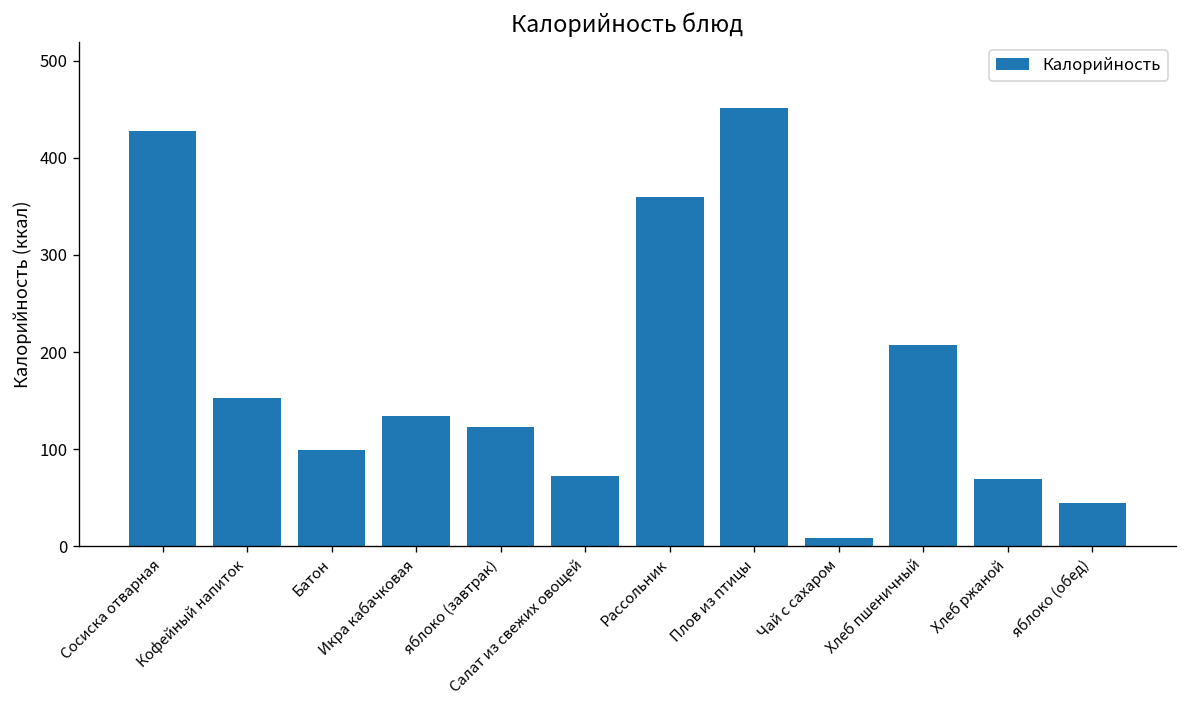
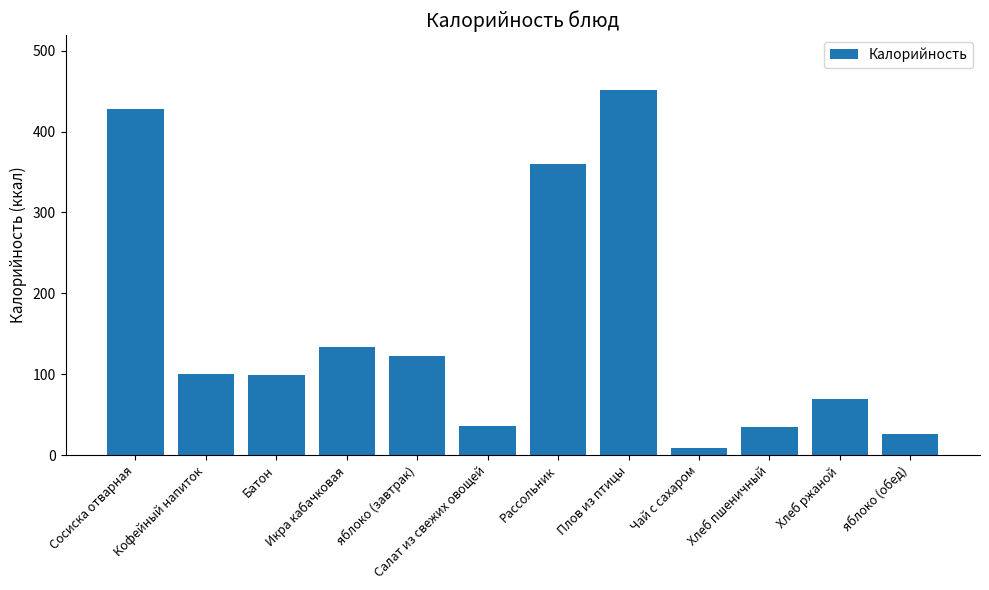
Кофейный напиток: 150 -> 100
Салат из свежих овощей: 70 -> 40
Хлеб пшеничный: 210 -> 40
яблоко (обед): 40 -> 30
